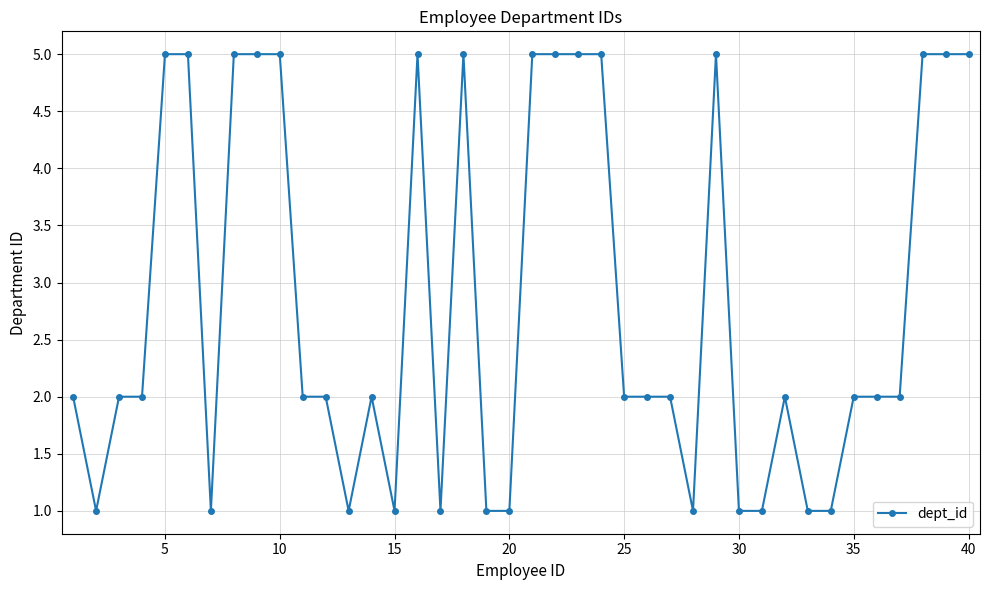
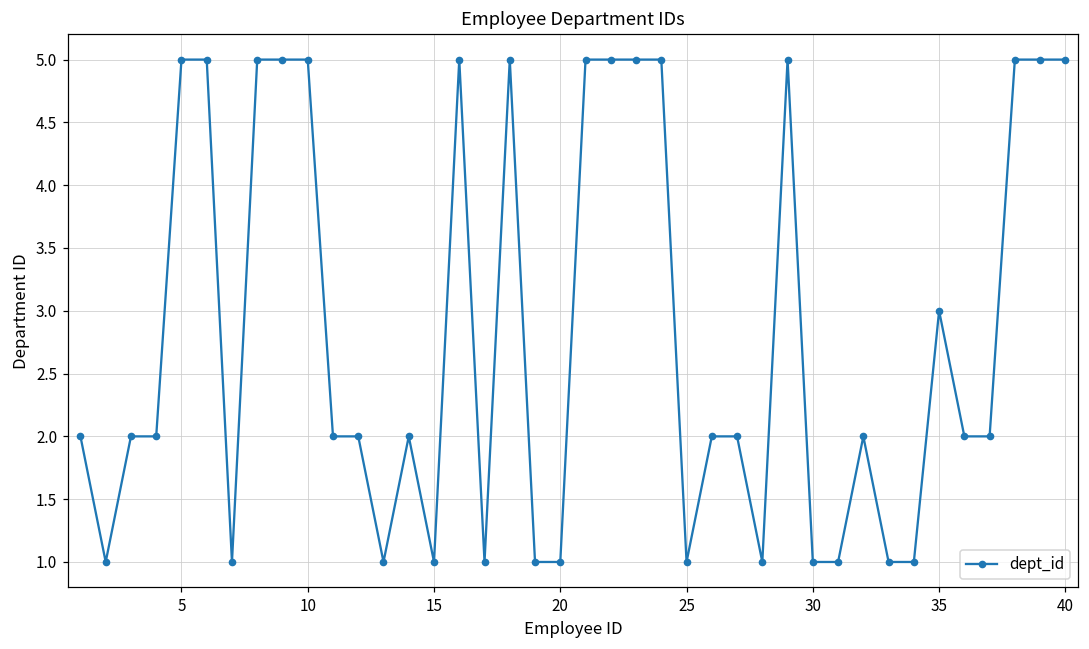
25: 2 -> 1
35: 2 -> 3
